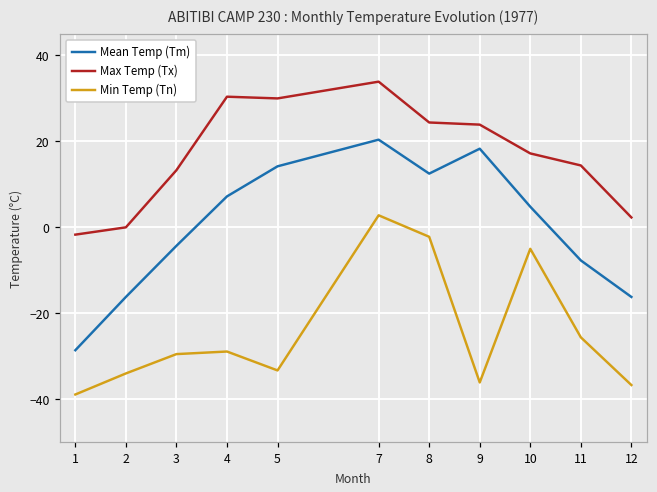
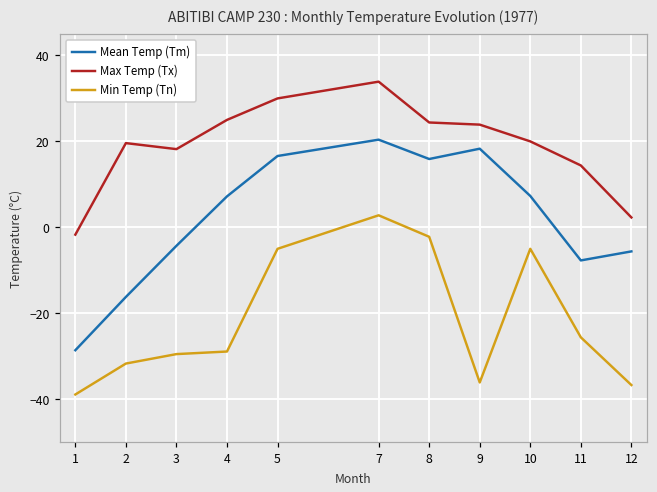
Max Temp (Tx), 2: 0 -> 20
Min Temp (Tn), 2: -34 -> -32
Max Temp (Tx), 3: 13 -> 18
Max Temp (Tx), 4: 30 -> 25
Mean Temp (Tm), 5: 14 -> 17
Min Temp (Tn), 5: -33 -> -5
Mean Temp (Tm), 8: 13 -> 16
Mean Temp (Tm), 10: 5 -> 7
Max Temp (Tx), 10: 17 -> 20
Mean Temp (Tm), 12: -16 -> -6
